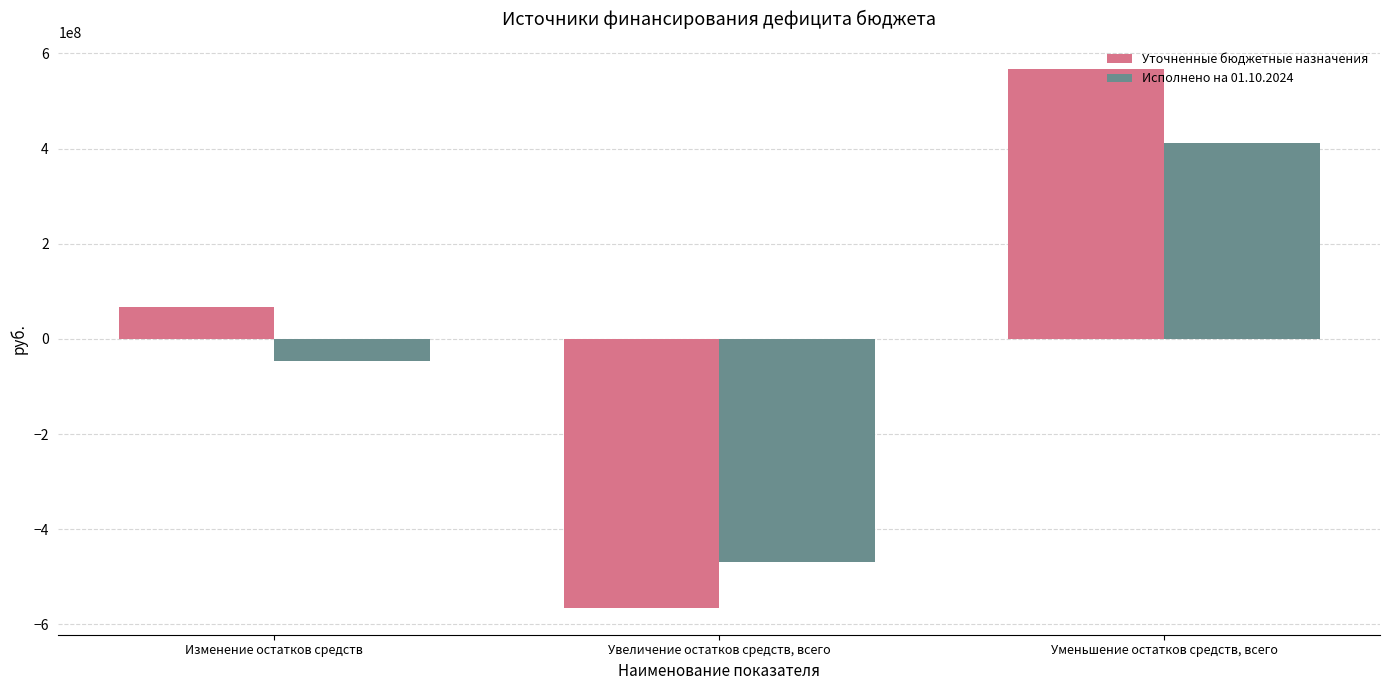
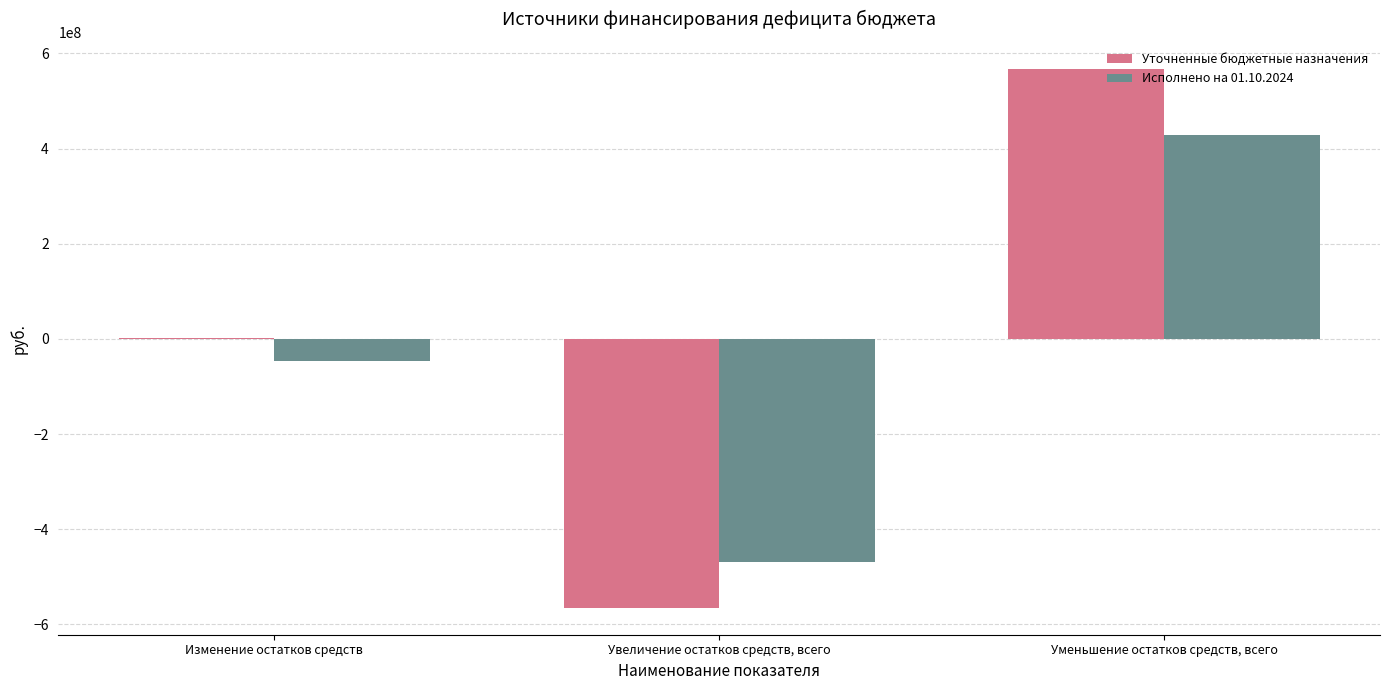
Уточненные бюджетные назначения, Изменение остатков средств: 70000000 -> 0
Исполнено на 01.10.2024, Уменьшение остатков средств, всего: 410000000 -> 430000000
